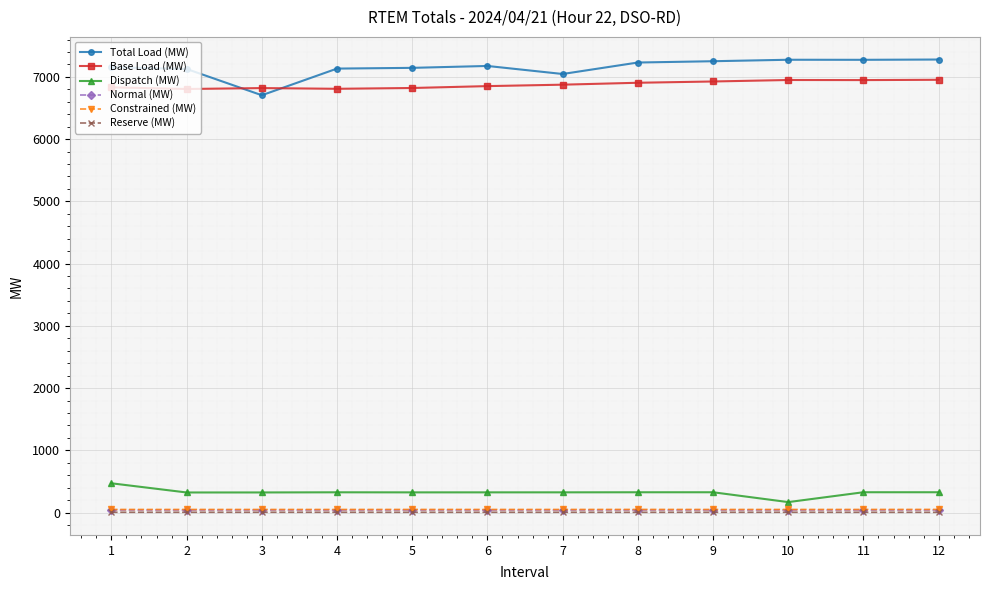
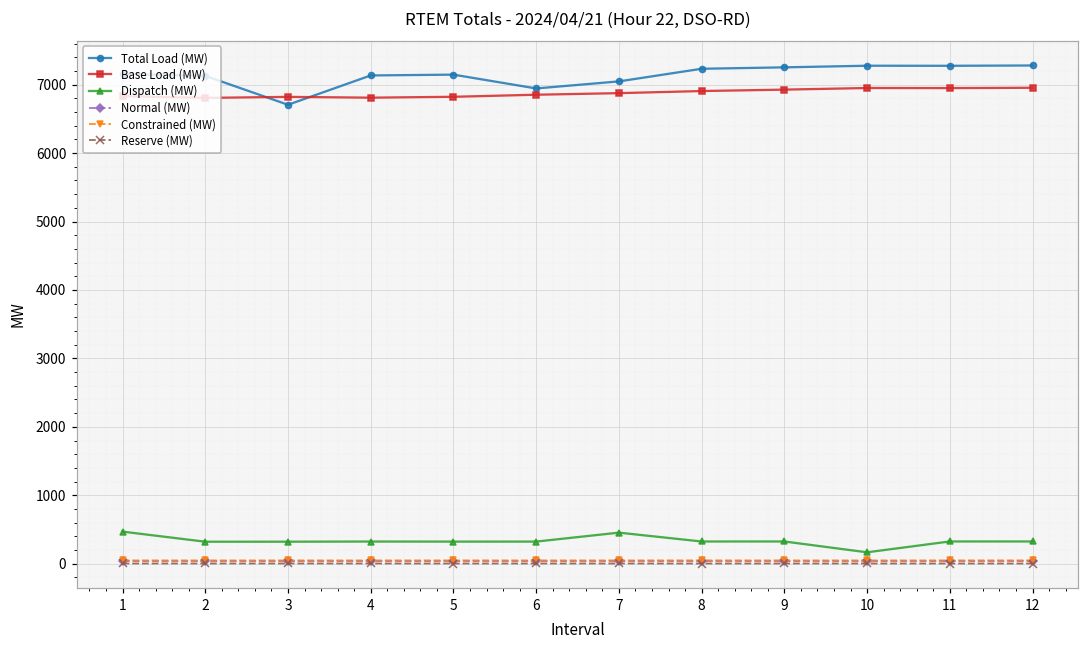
Total Load (MW), 6: 7200 -> 6900
Dispatch (MW), 7: 300 -> 500
